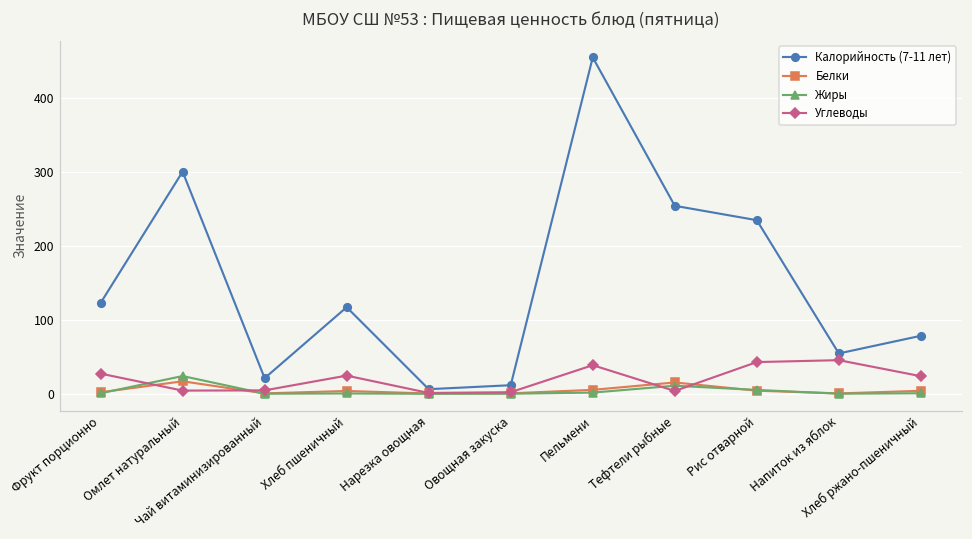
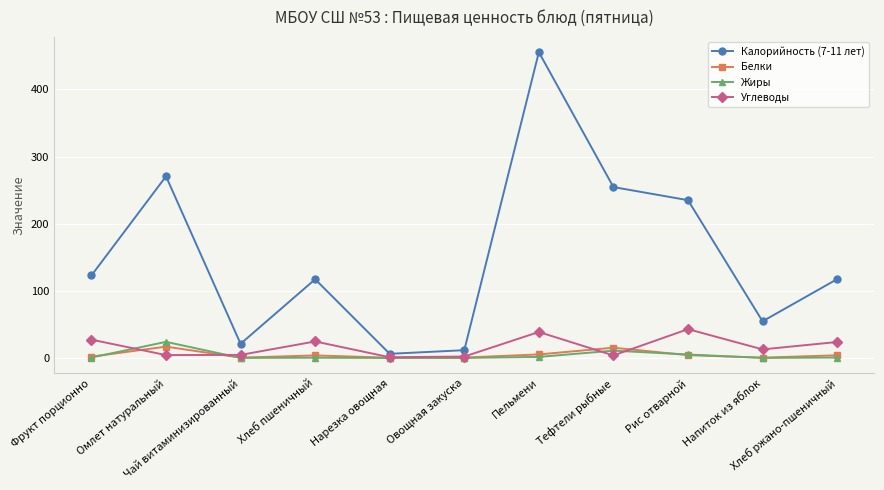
Калорийность (7-11 лет), Омлет натуральный: 300 -> 270
Углеводы, Напиток из яблок: 50 -> 10
Калорийность (7-11 лет), Хлеб ржано-пшеничный: 80 -> 120
